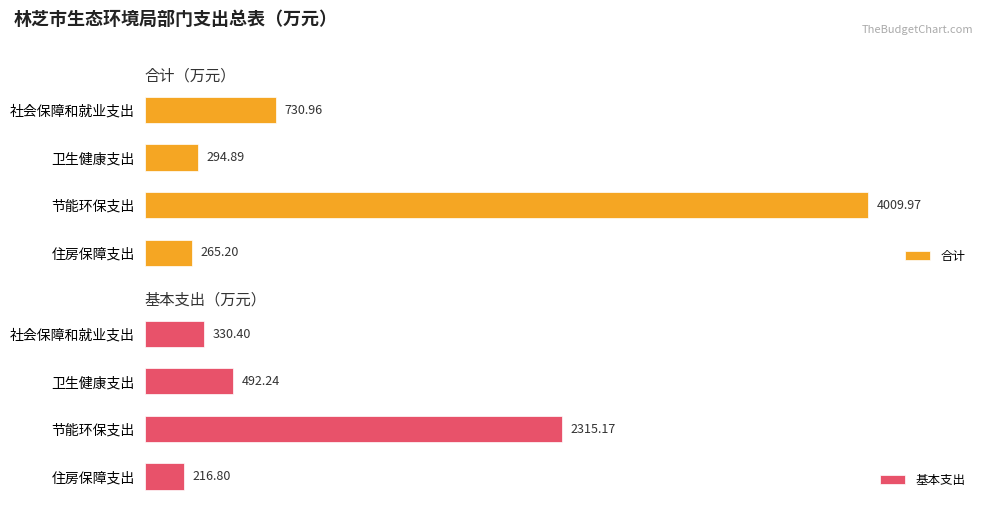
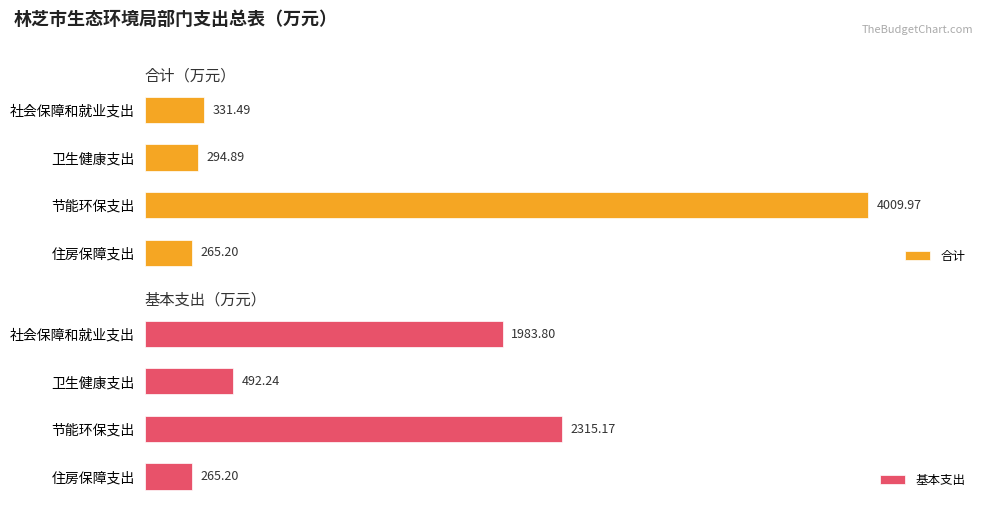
合计（万元）, 社会保障和就业支出: 730.96 -> 331.49
基本支出（万元）, 社会保障和就业支出: 330.40 -> 1983.80
基本支出（万元）, 住房保障支出: 216.80 -> 265.20
